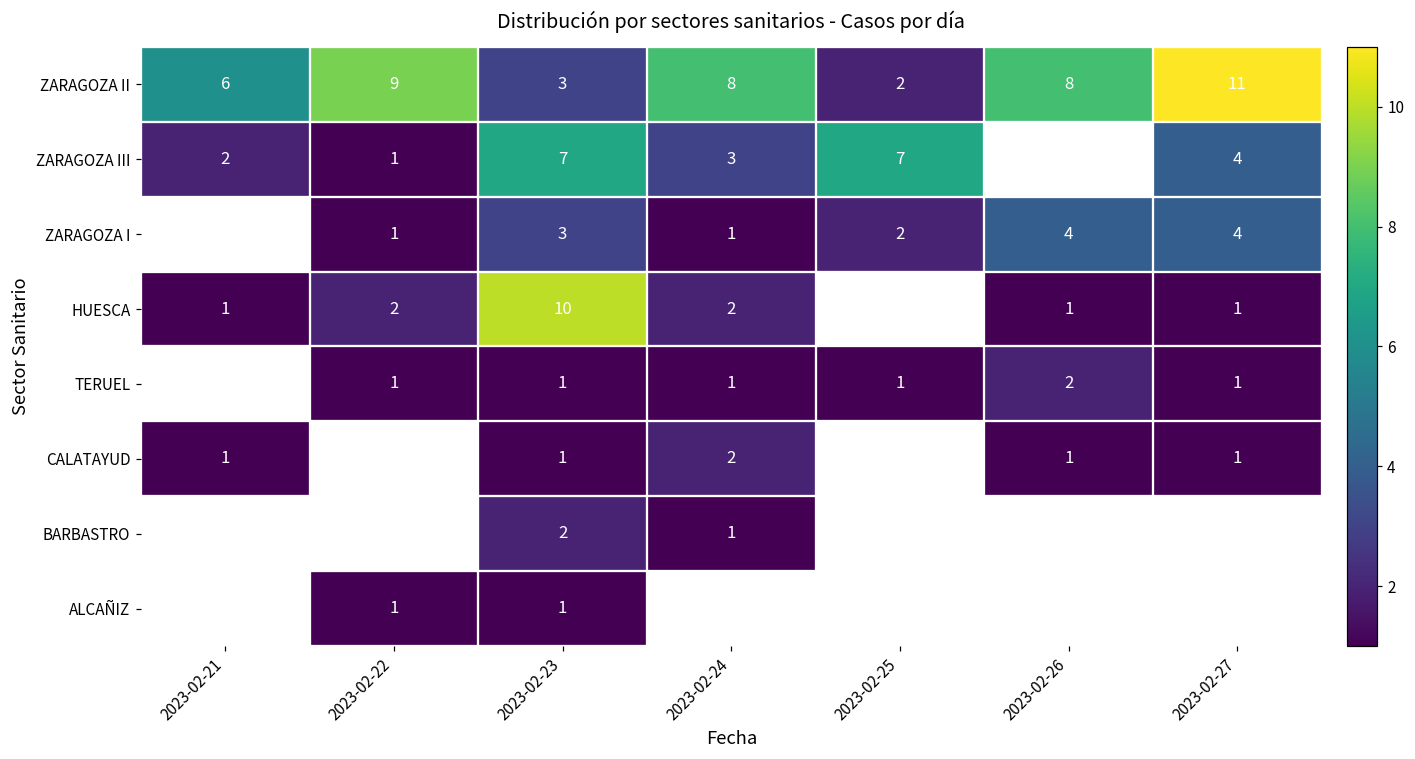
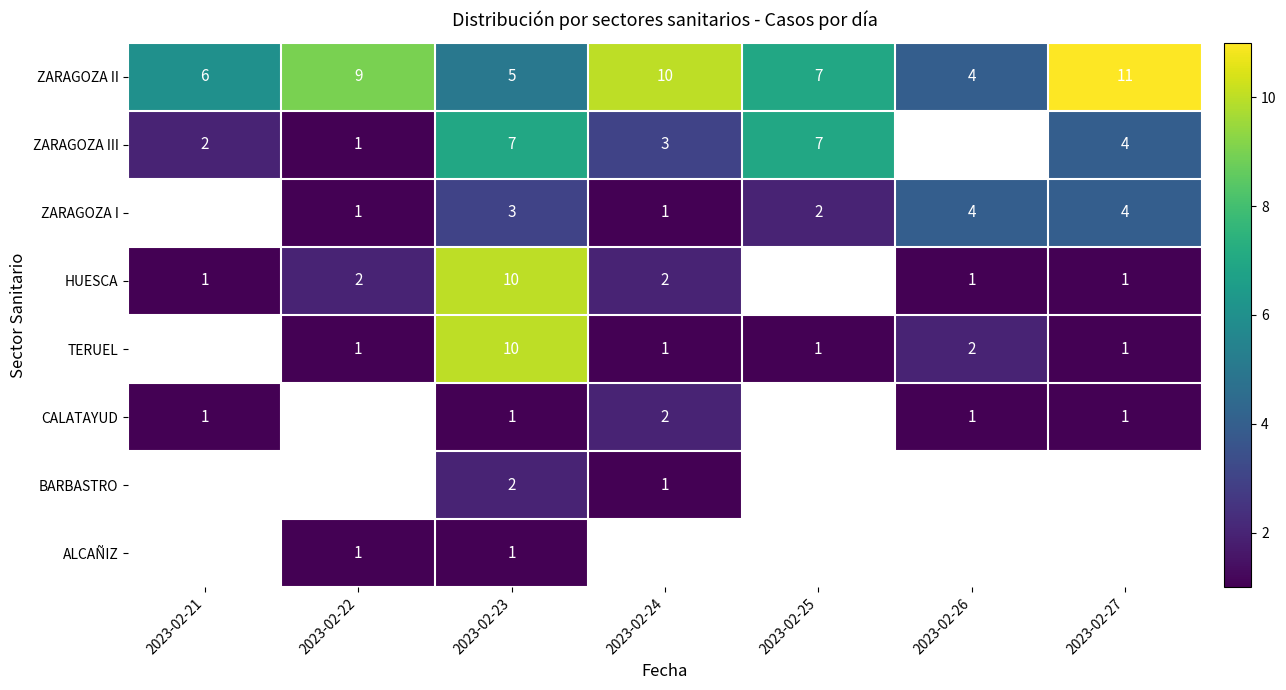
ZARAGOZA II, 2023-02-23: 3 -> 5
ZARAGOZA II, 2023-02-24: 8 -> 10
ZARAGOZA II, 2023-02-25: 2 -> 7
ZARAGOZA II, 2023-02-26: 8 -> 4
TERUEL, 2023-02-23: 1 -> 10
